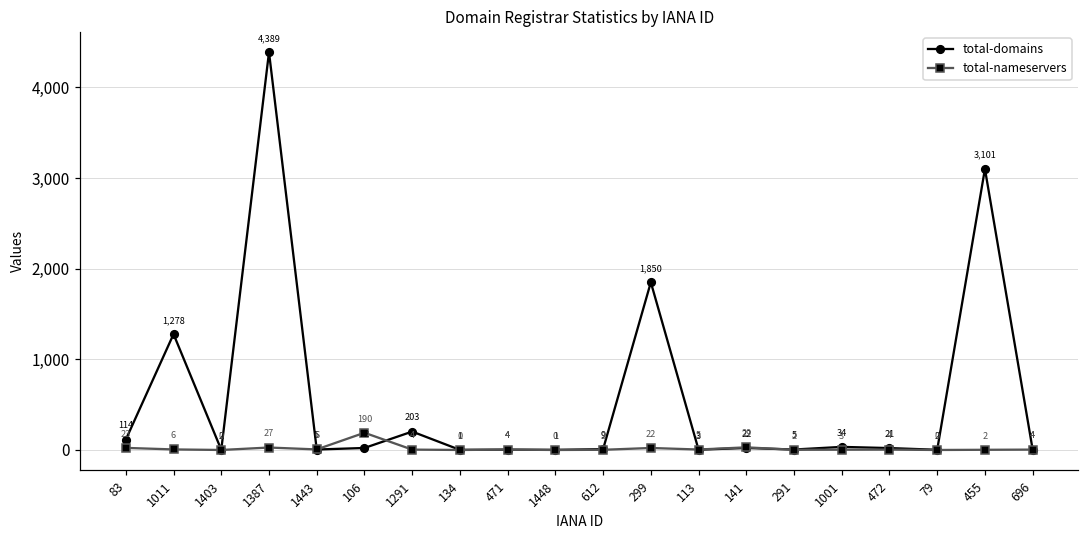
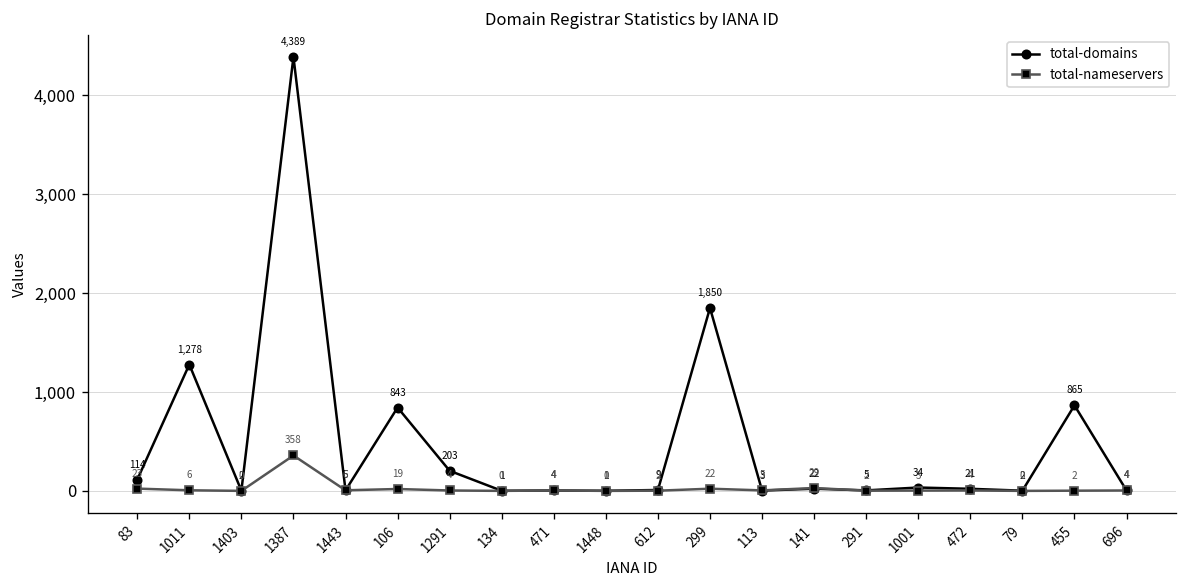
total-nameservers, 1387: 27 -> 358
total-domains, 106: 22 -> 843
total-nameservers, 106: 190 -> 19
total-domains, 455: 3,101 -> 865
